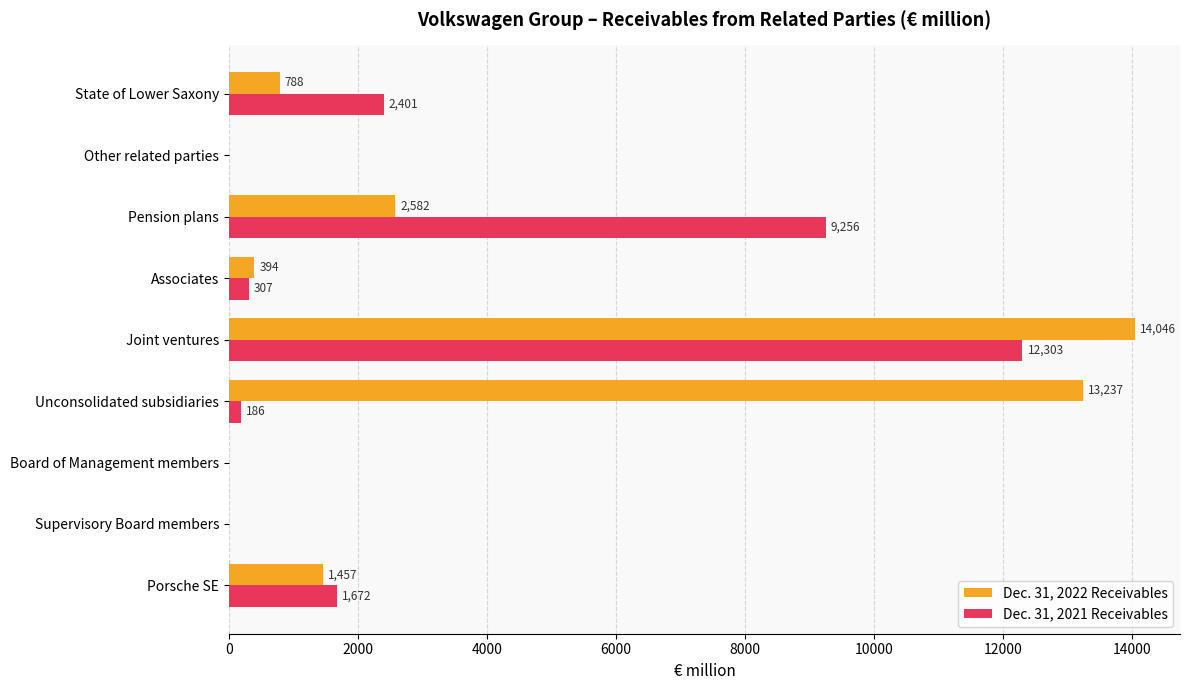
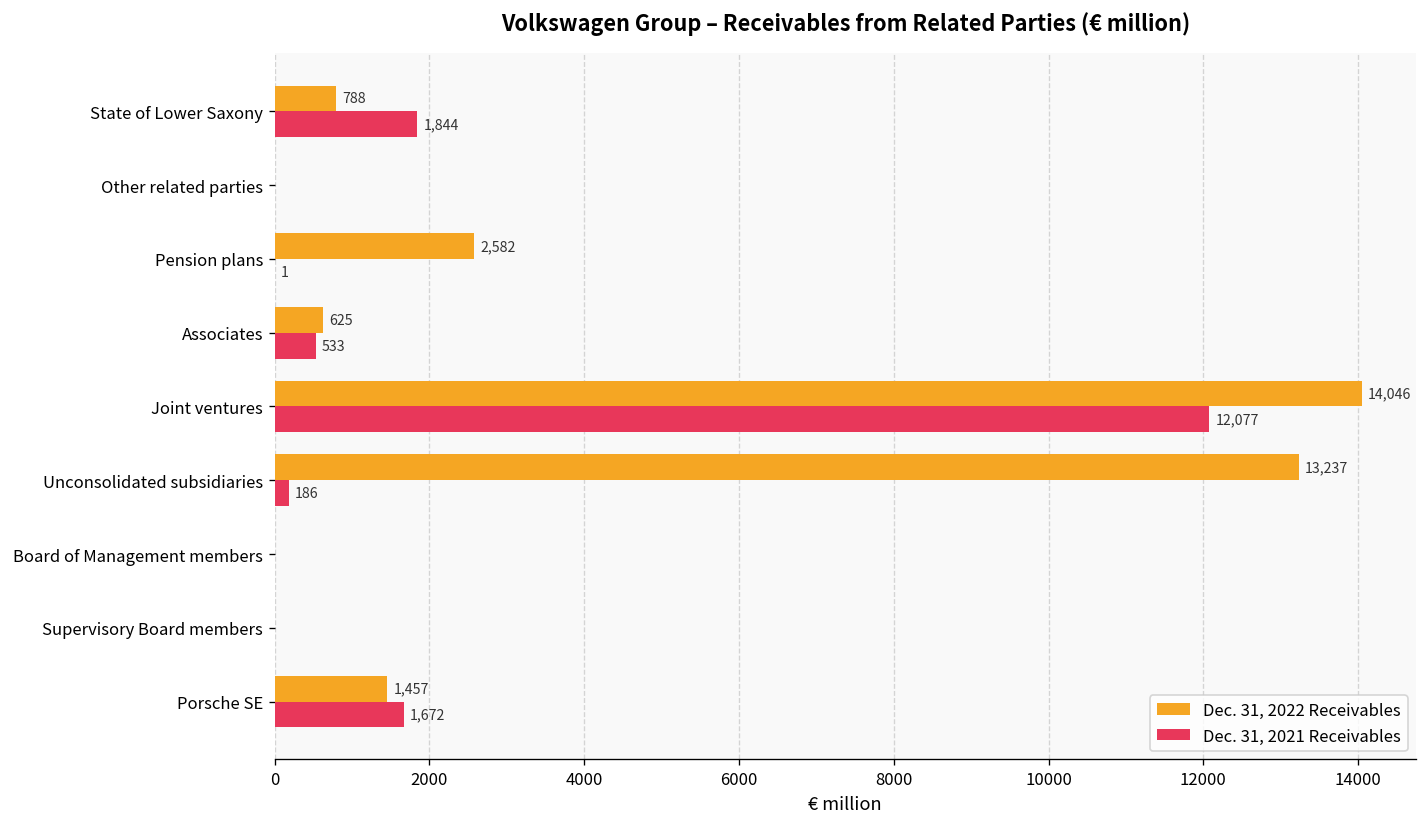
Dec. 31, 2021 Receivables, State of Lower Saxony: 2,401 -> 1,844
Dec. 31, 2021 Receivables, Pension plans: 9,256 -> 1
Dec. 31, 2022 Receivables, Associates: 394 -> 625
Dec. 31, 2021 Receivables, Associates: 307 -> 533
Dec. 31, 2021 Receivables, Joint ventures: 12,303 -> 12,077
